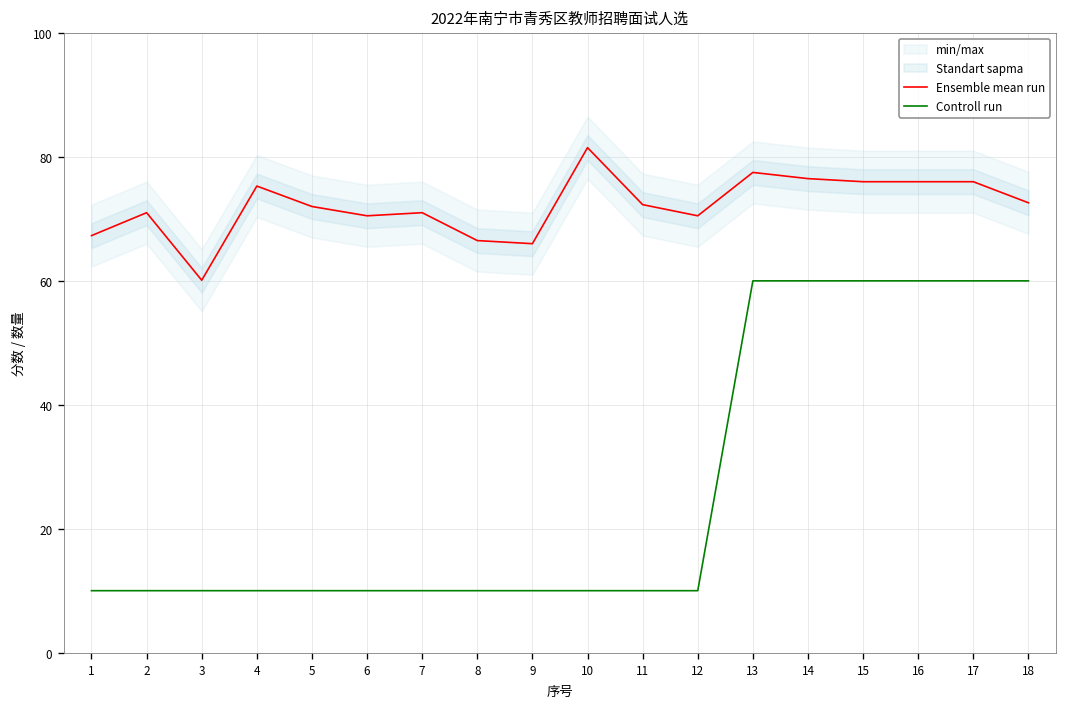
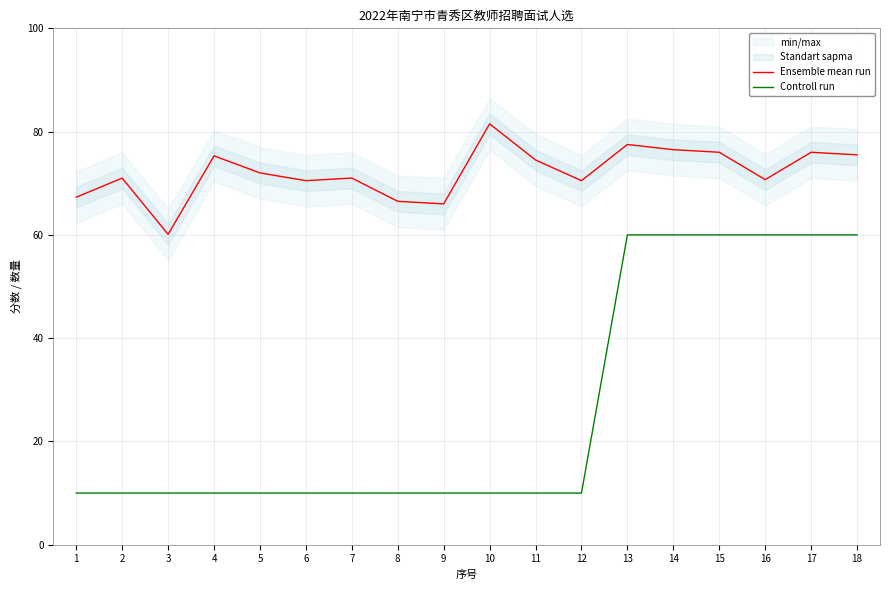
Ensemble mean run, 11: 72 -> 75
Ensemble mean run, 16: 76 -> 71
Ensemble mean run, 18: 73 -> 76
